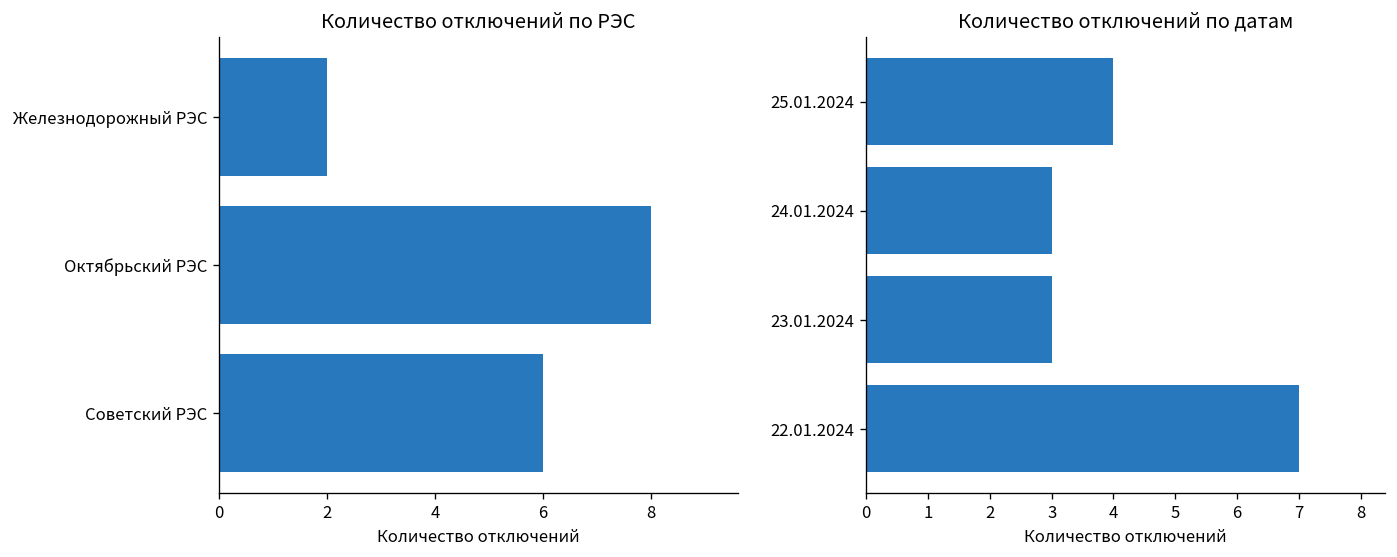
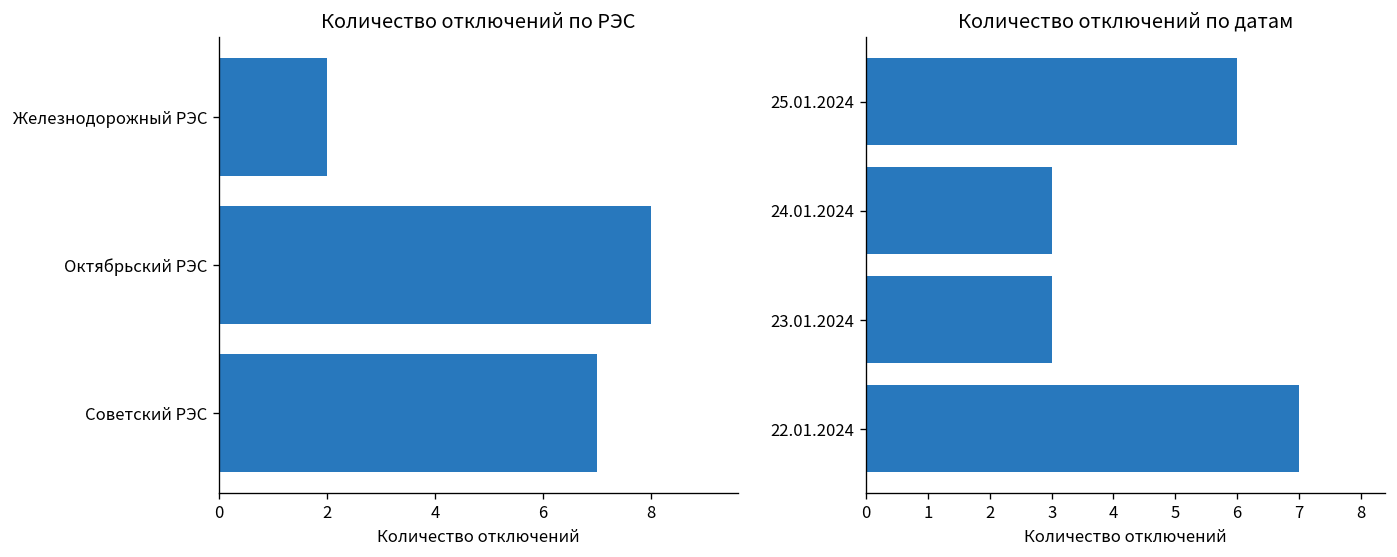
Количество отключений по РЭС, Советский РЭС: 6 -> 7
Количество отключений по датам, 25.01.2024: 4 -> 6
